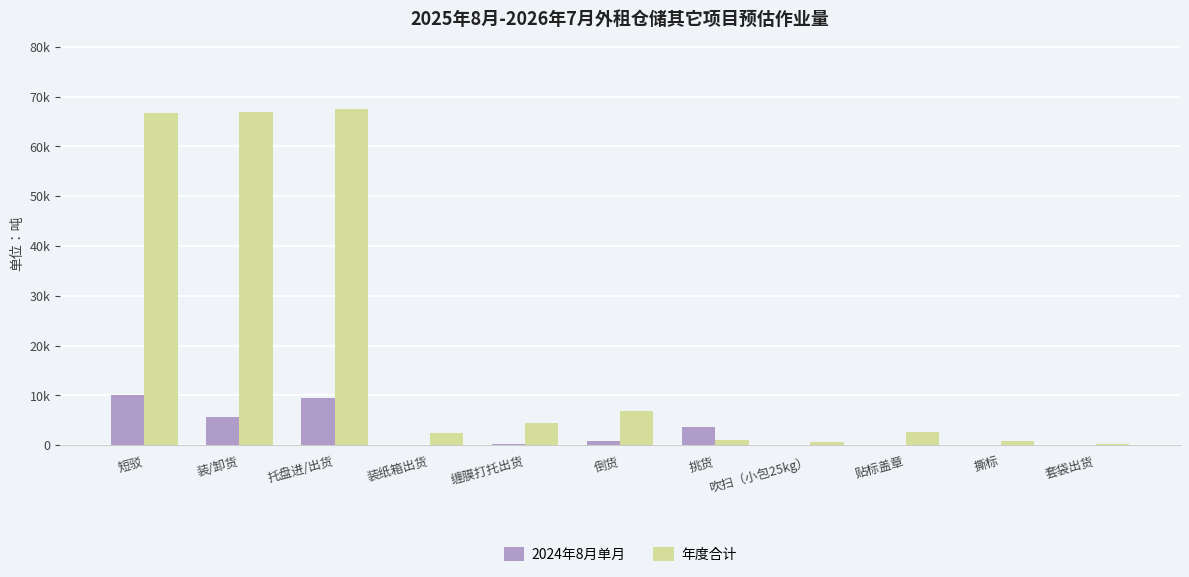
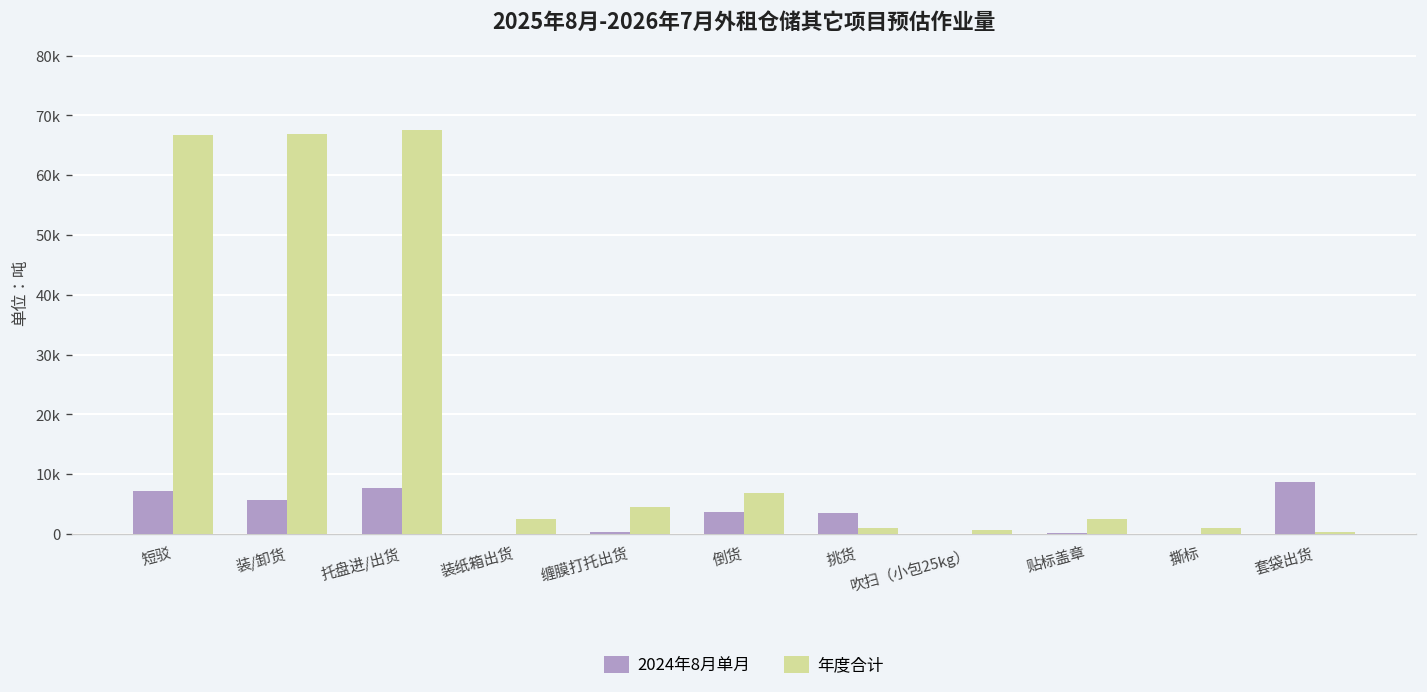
2024年8月单月, 短驳: 10000 -> 7000
2024年8月单月, 托盘进/出货: 9000 -> 8000
2024年8月单月, 倒货: 1000 -> 4000
2024年8月单月, 套袋出货: 0 -> 9000
